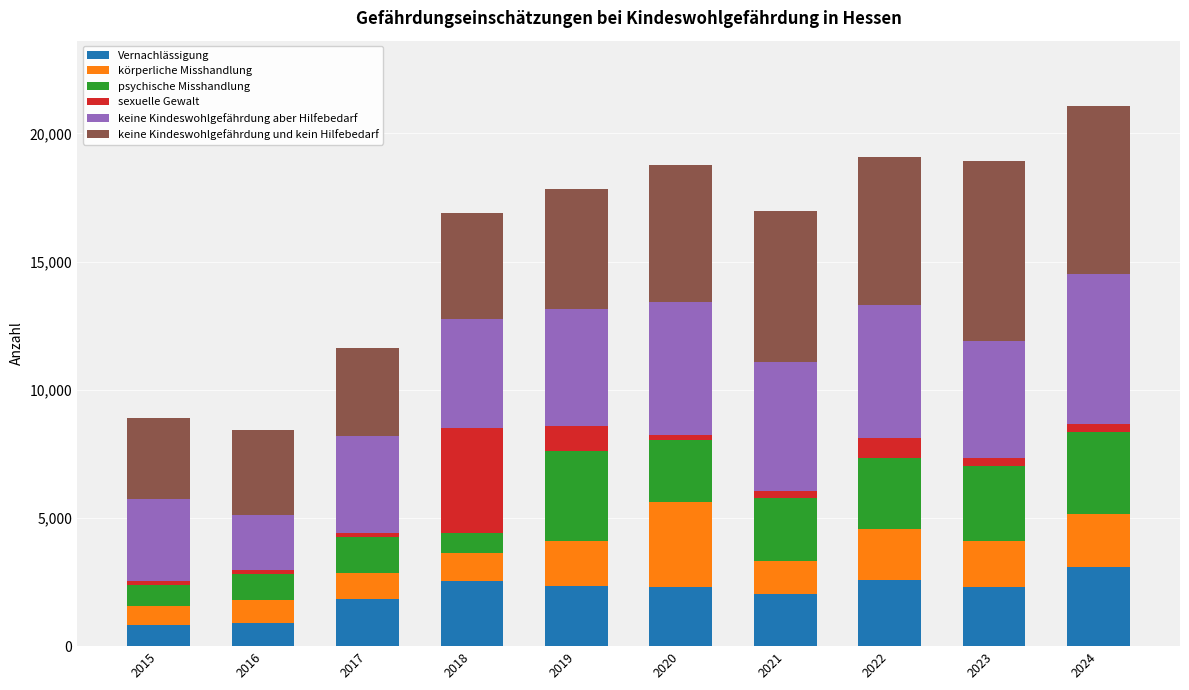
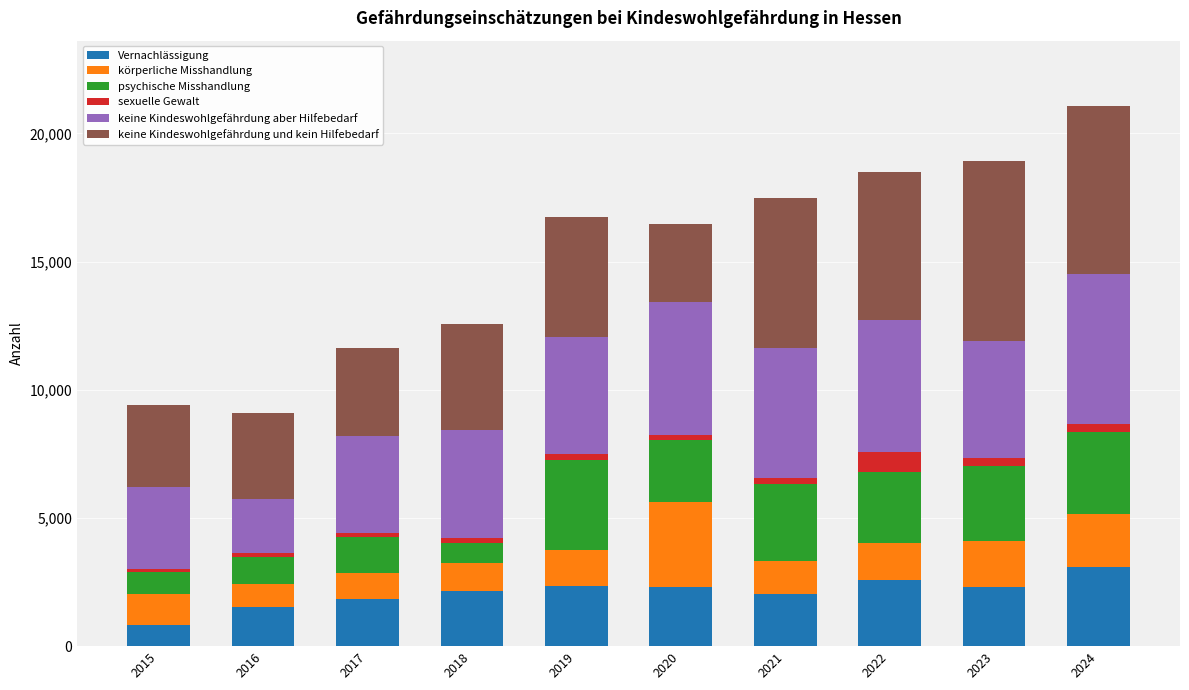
körperliche Misshandlung, 2015: 700 -> 1,200
Vernachlässigung, 2016: 900 -> 1,500
Vernachlässigung, 2018: 2,500 -> 2,100
sexuelle Gewalt, 2018: 4,100 -> 200
körperliche Misshandlung, 2019: 1,700 -> 1,400
sexuelle Gewalt, 2019: 1,000 -> 200
keine Kindeswohlgefährdung und kein Hilfebedarf, 2020: 5,400 -> 3,100
psychische Misshandlung, 2021: 2,500 -> 3,000
körperliche Misshandlung, 2022: 2,000 -> 1,400
